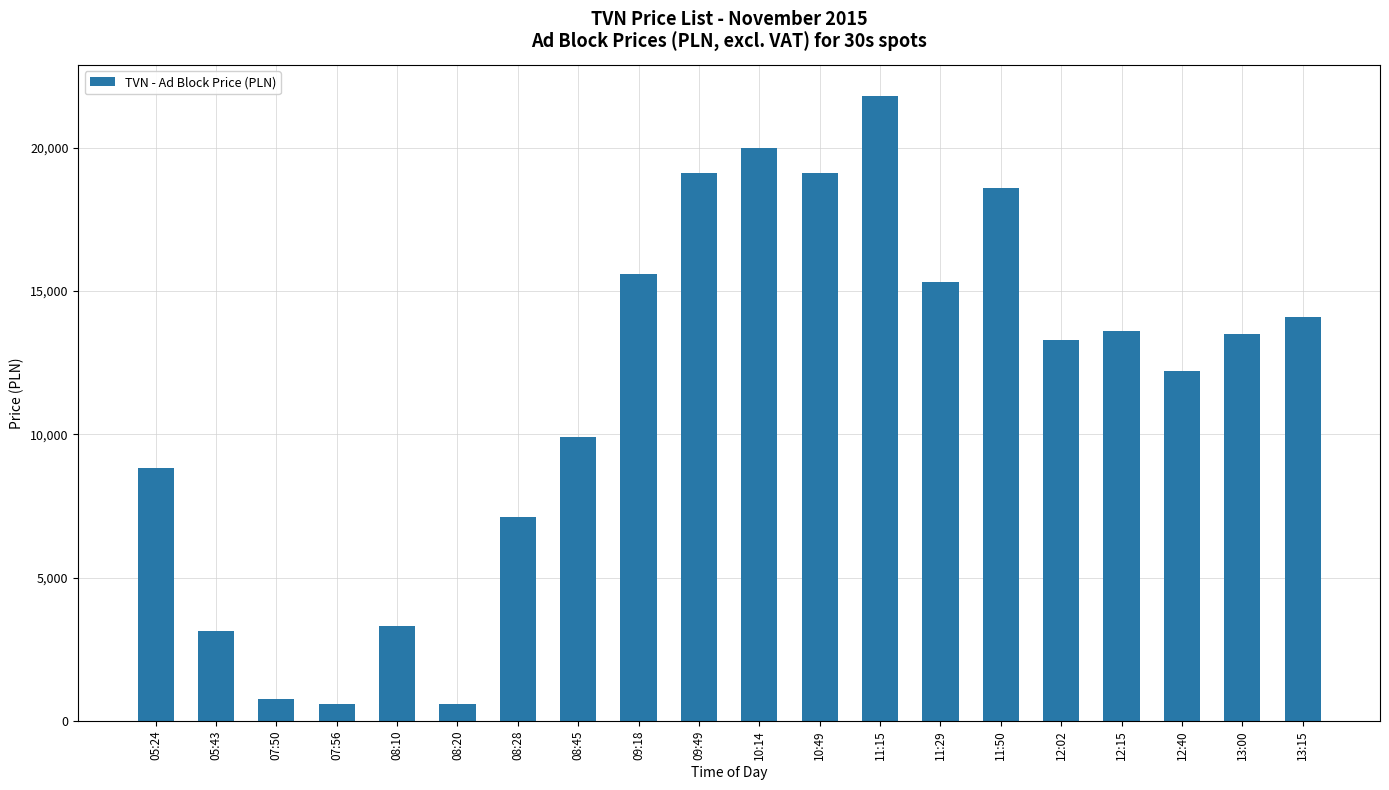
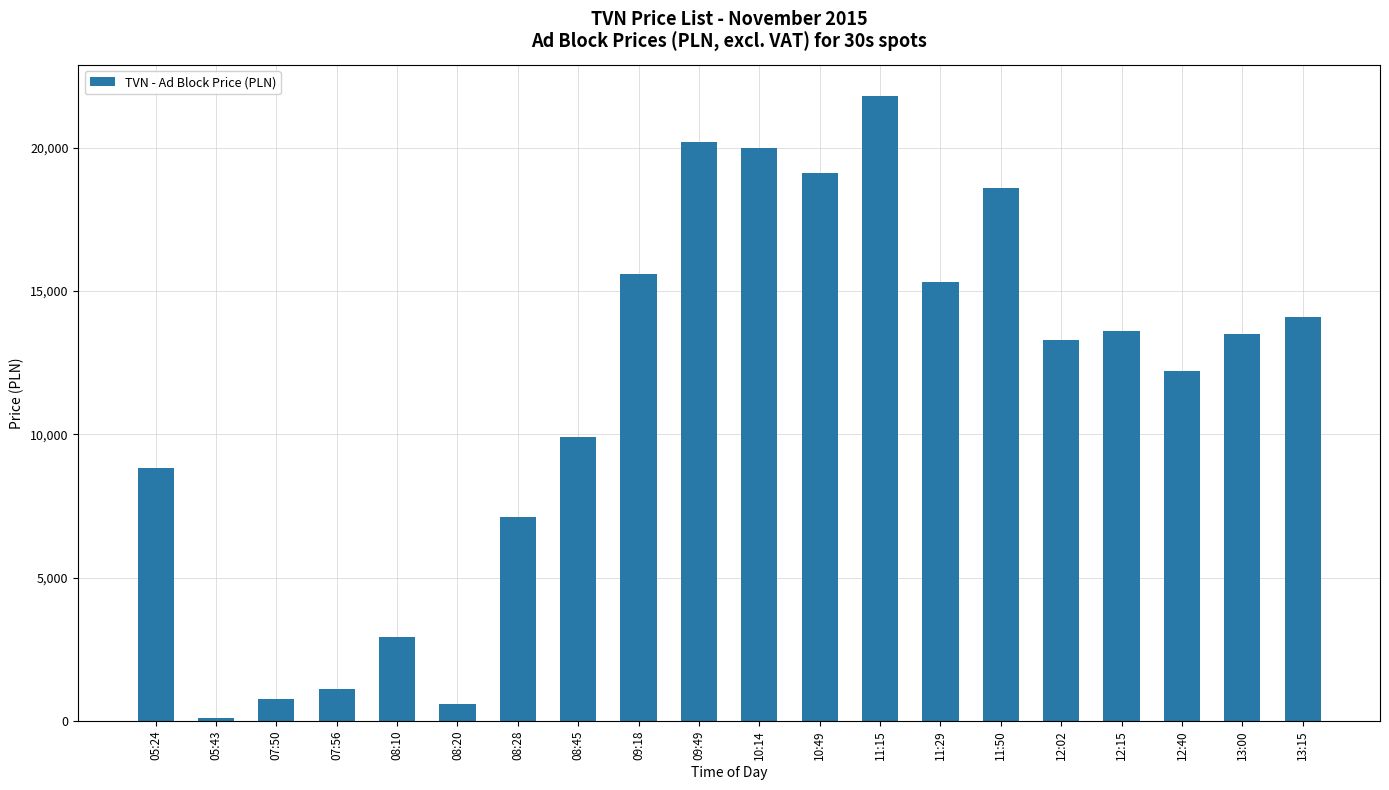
05:43: 3,200 -> 100
07:56: 600 -> 1,100
08:10: 3,300 -> 2,900
09:49: 19,100 -> 20,200
